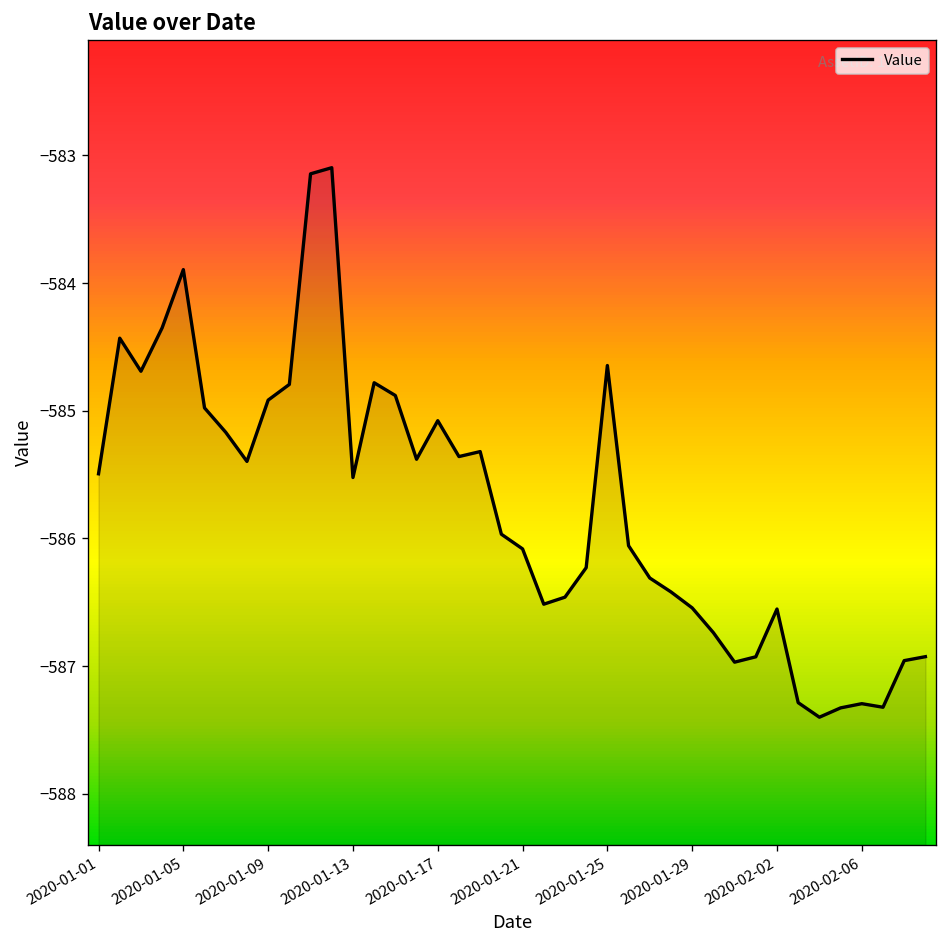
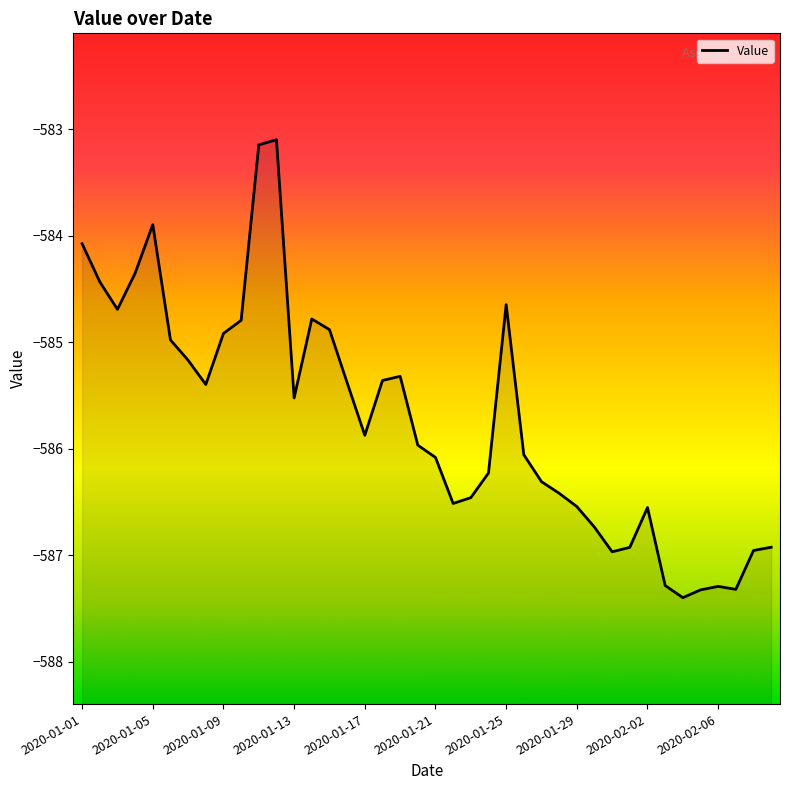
2020-01-01: -585.49 -> -584.07
2020-01-17: -585.08 -> -585.87
